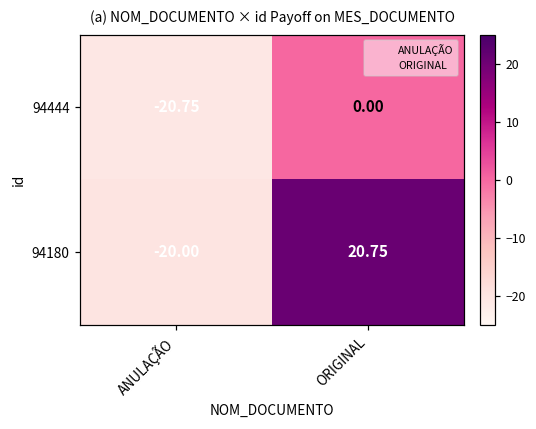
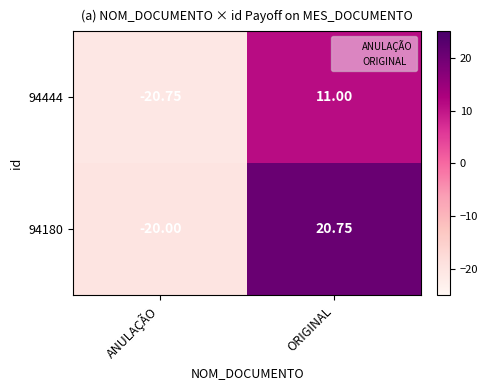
94444, ORIGINAL: 0.00 -> 11.00
